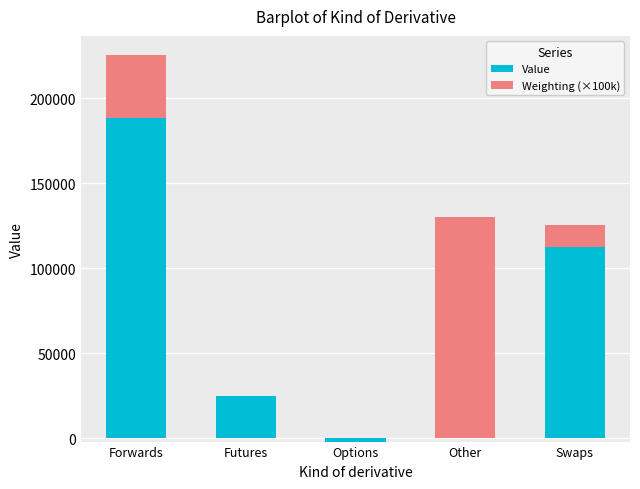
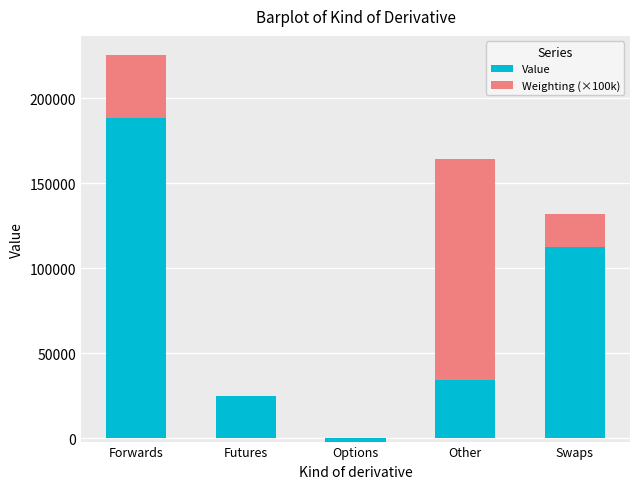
Value, Other: 0 -> 34000
Weighting (×100k), Swaps: 13000 -> 19000
